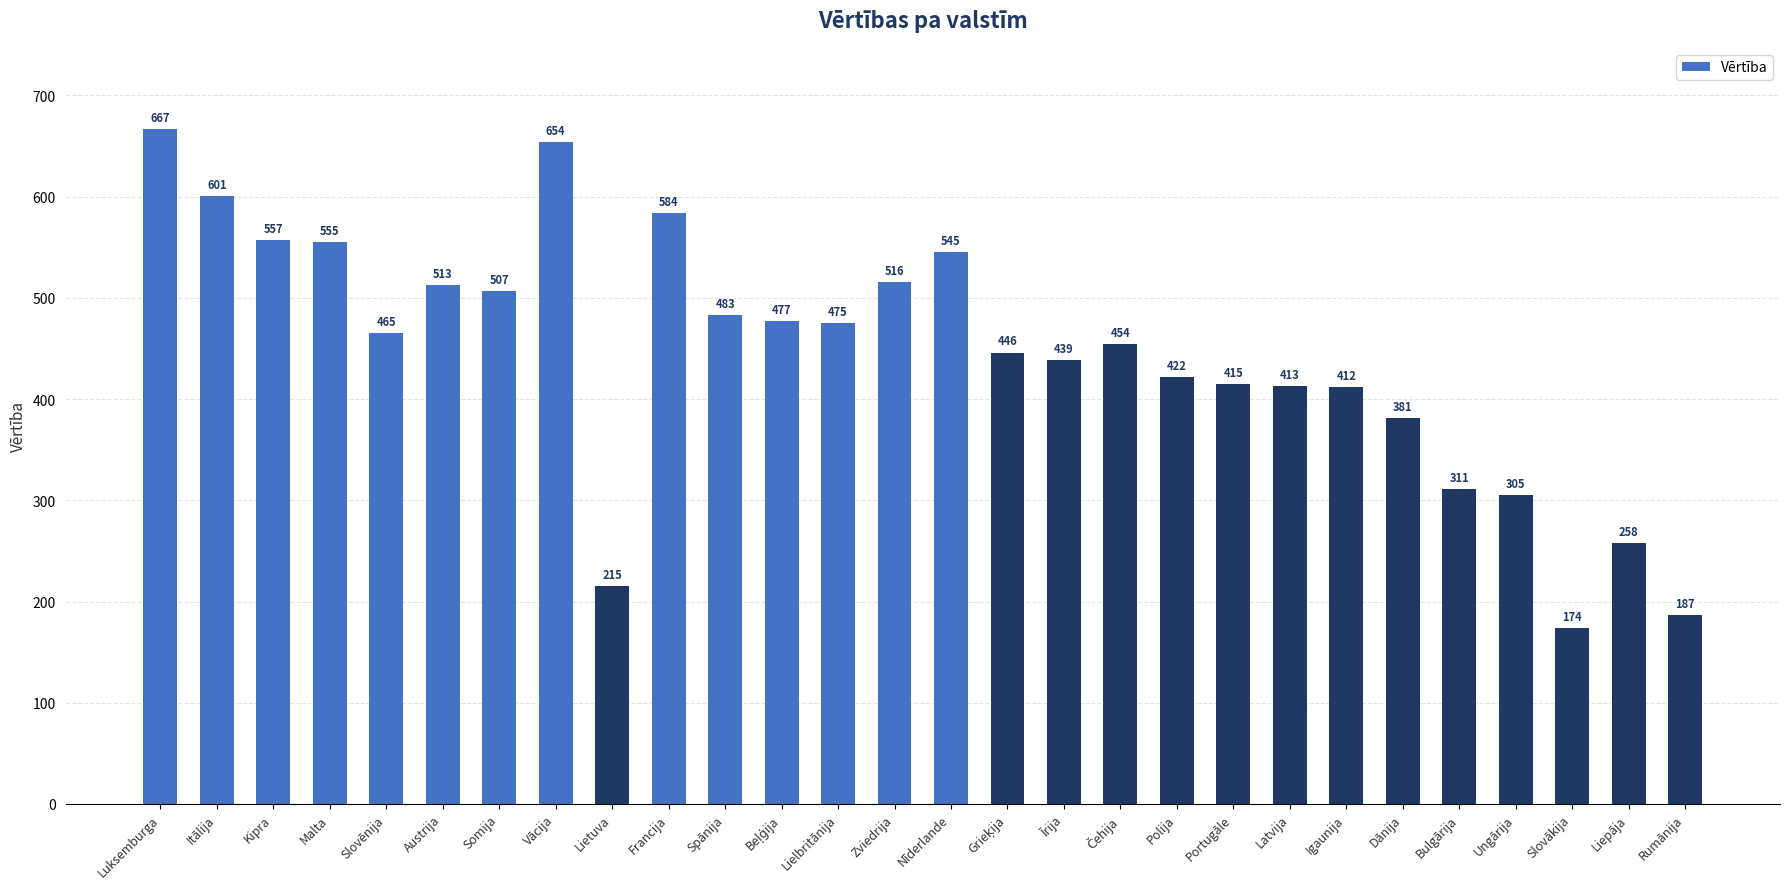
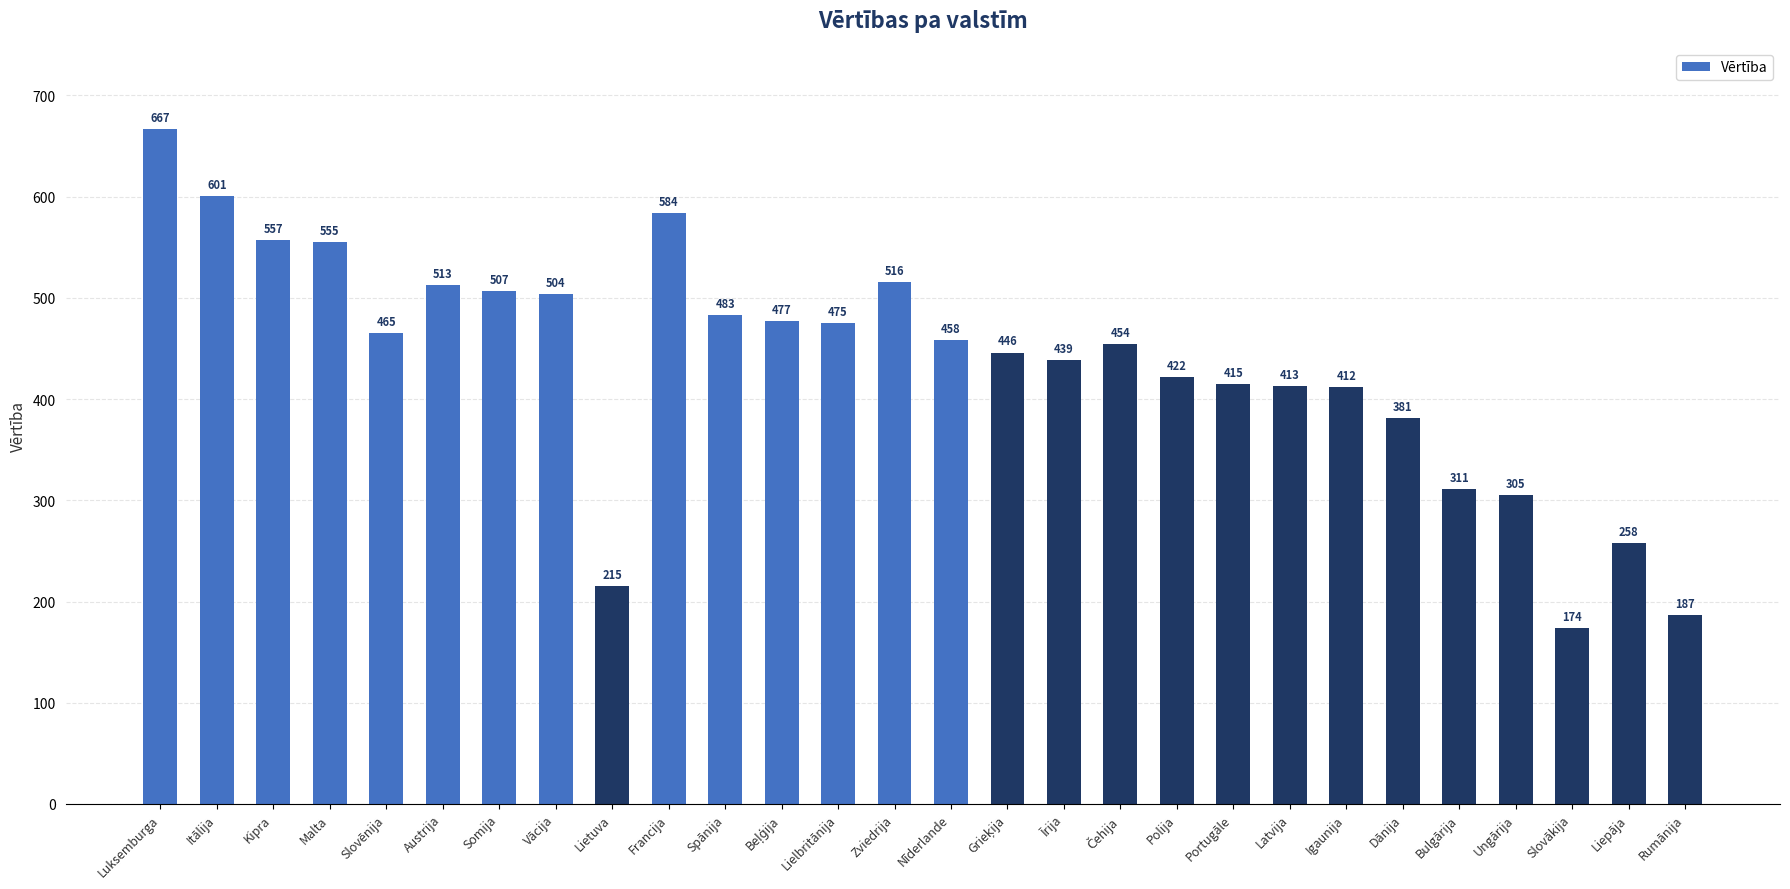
Vācija: 654 -> 504
Nīderlande: 545 -> 458
